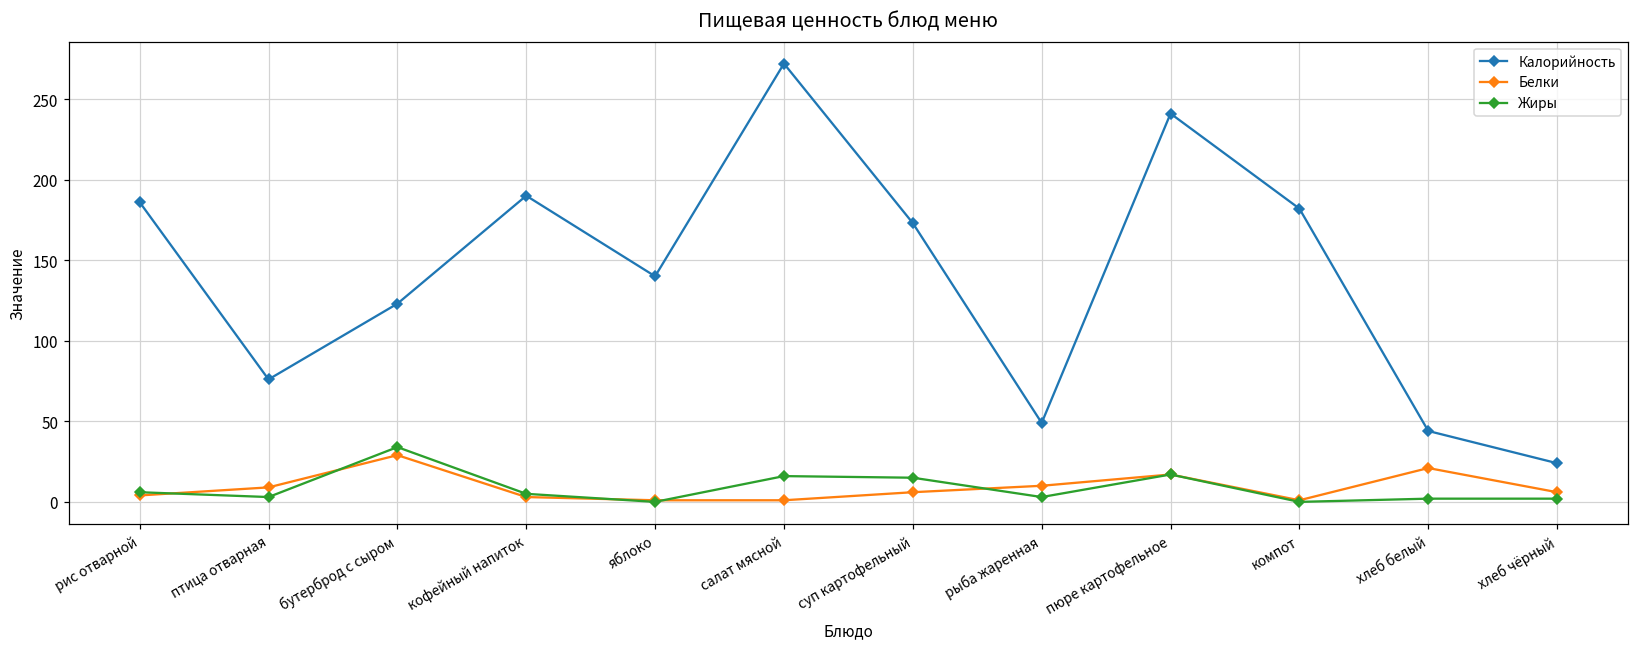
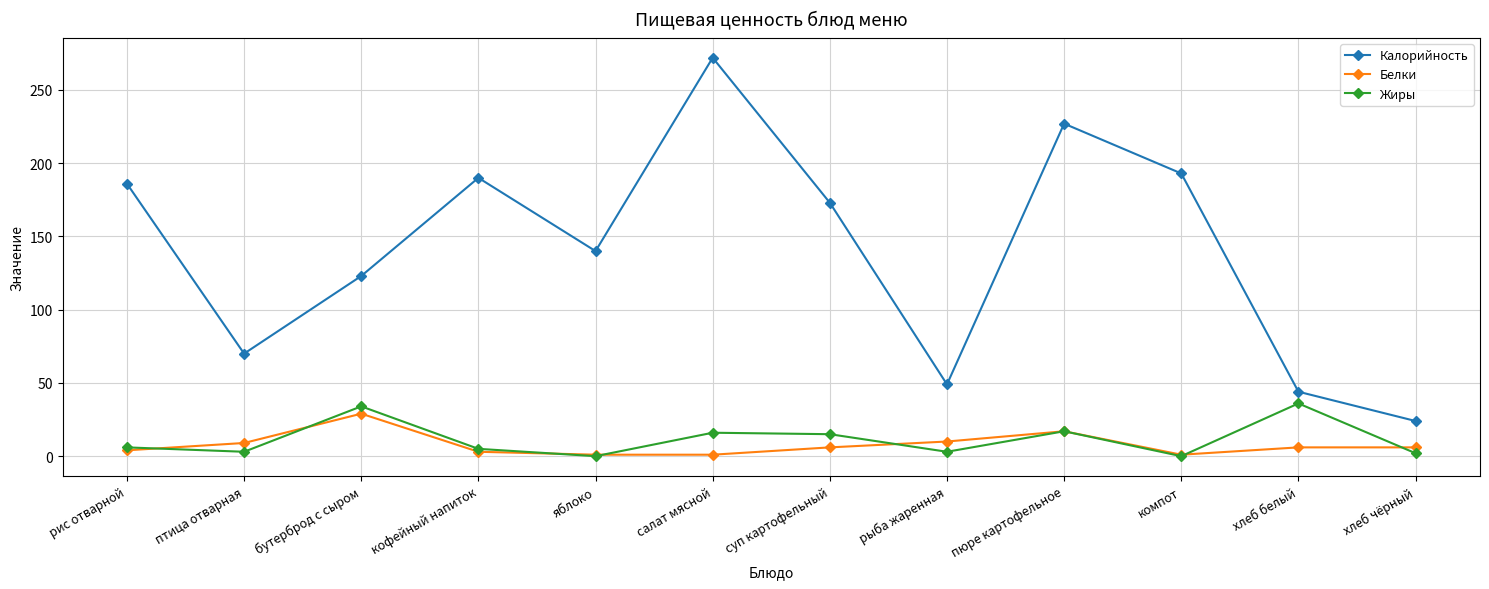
Калорийность, птица отварная: 76 -> 70
Калорийность, пюре картофельное: 241 -> 227
Калорийность, компот: 182 -> 193
Белки, хлеб белый: 21 -> 6
Жиры, хлеб белый: 2 -> 36
